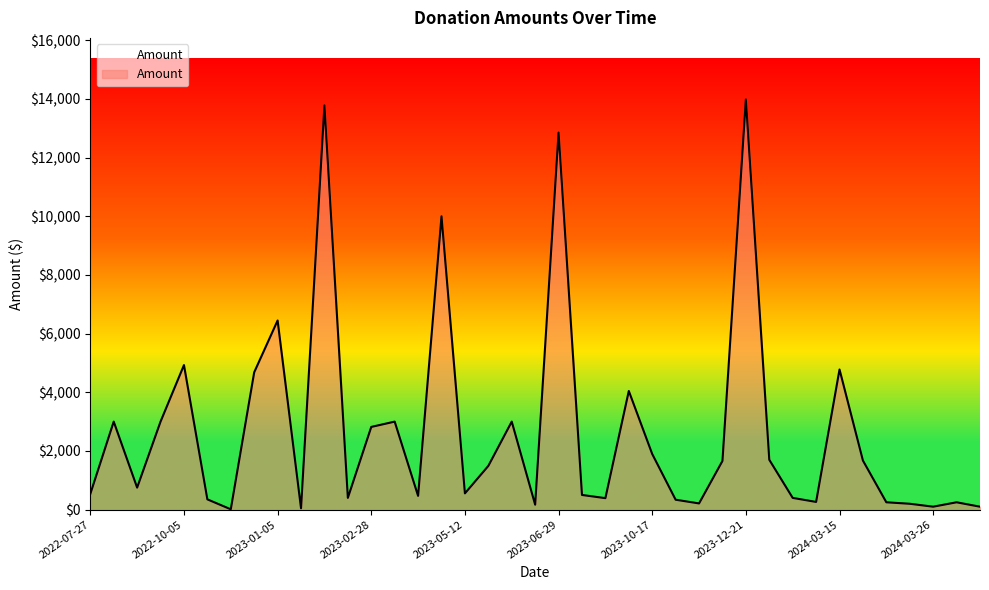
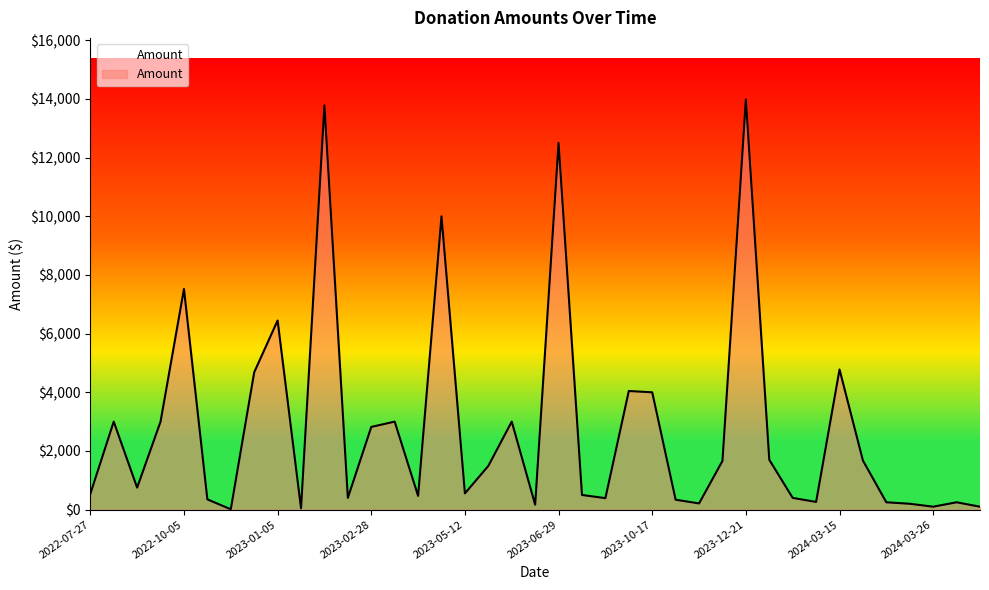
2022-10-05: $4,900 -> $7,500
2023-06-29: $12,900 -> $12,500
2023-10-17: $1,900 -> $4,000
